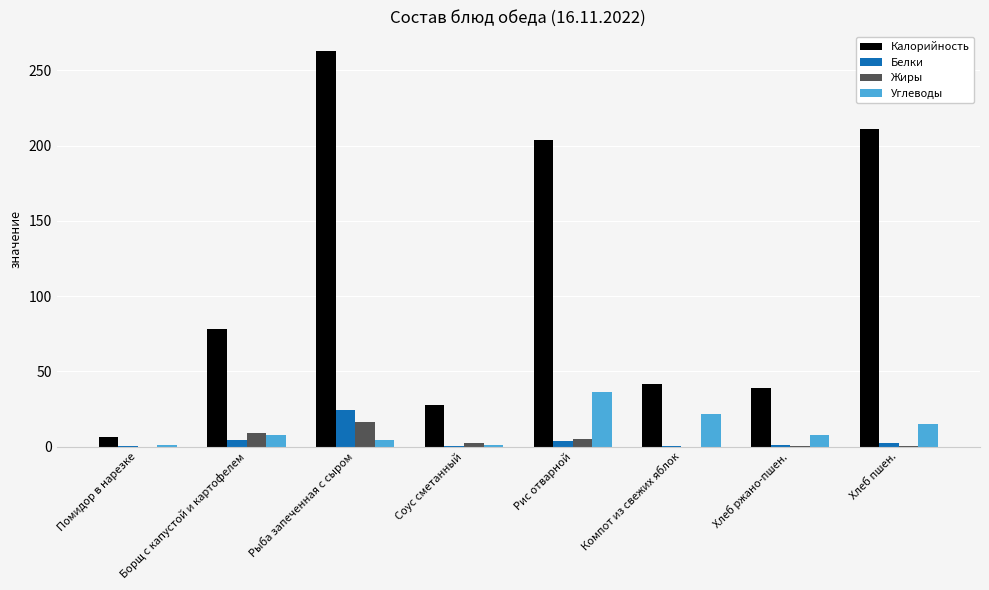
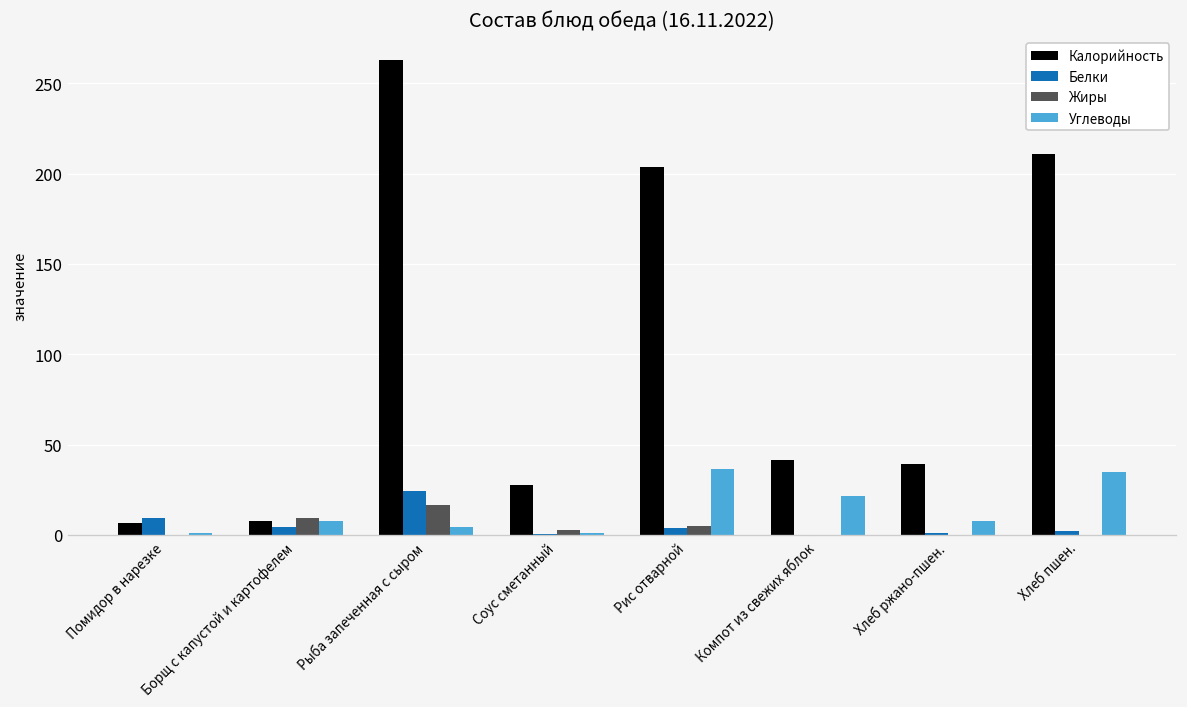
Белки, Помидор в нарезке: 0 -> 9
Калорийность, Борщ с капустой и картофелем: 78 -> 8
Углеводы, Хлеб пшен.: 15 -> 35
